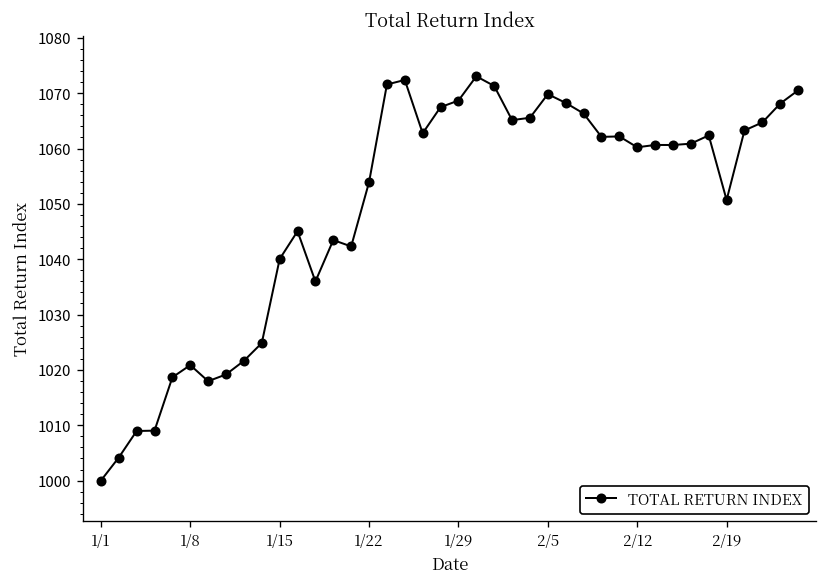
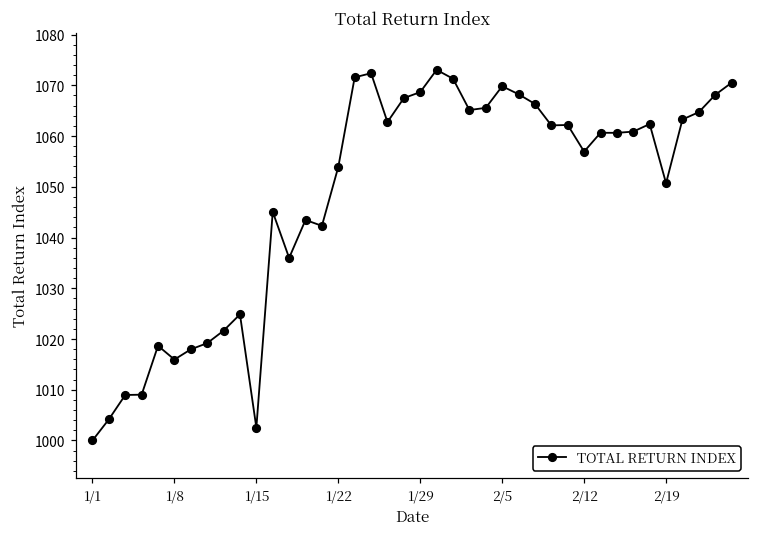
1/8: 1021 -> 1016
1/15: 1040 -> 1003
2/12: 1060 -> 1057
